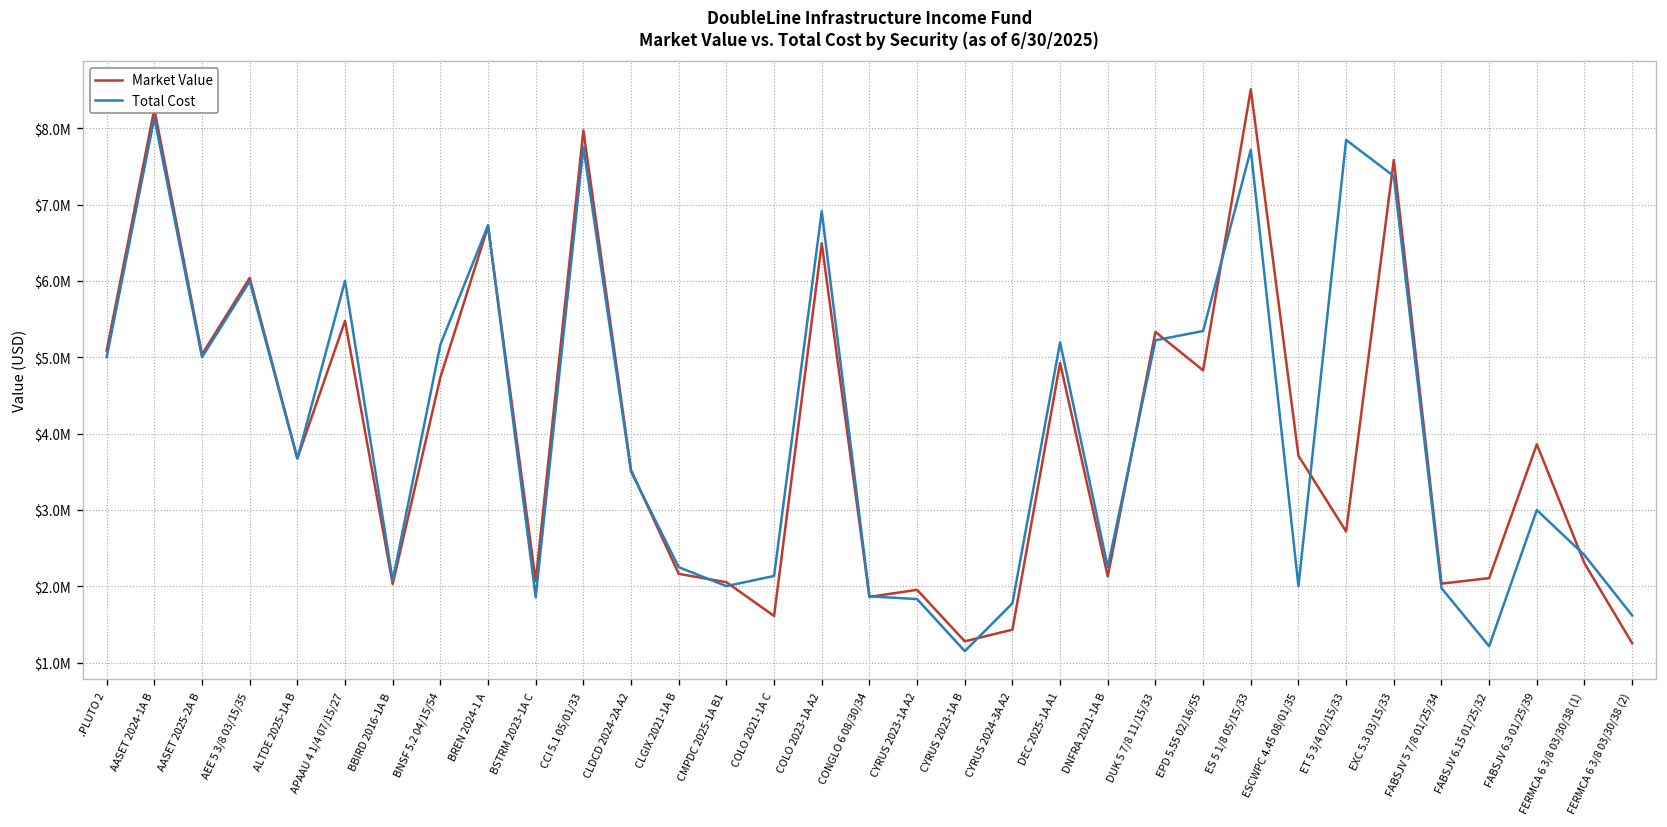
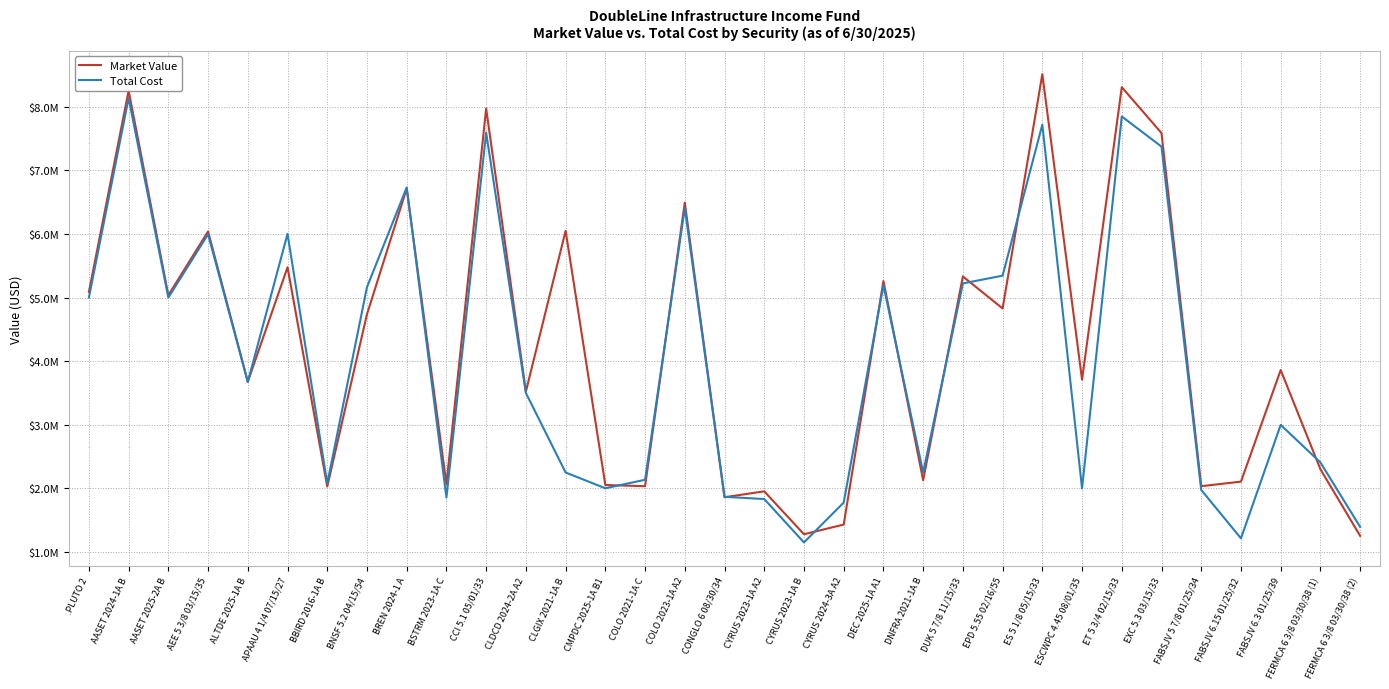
Total Cost, CCI 5.1 05/01/33: $7800000 -> $7600000
Market Value, CLGIX 2021-1A B: $2200000 -> $6000000
Market Value, COLO 2021-1A C: $1600000 -> $2000000
Total Cost, COLO 2023-1A A2: $6900000 -> $6400000
Market Value, DEC 2025-1A A1: $4900000 -> $5300000
Market Value, ET 5 3/4 02/15/33: $2700000 -> $8300000
Total Cost, FERMCA 6 3/8 03/30/38 (2): $1600000 -> $1400000
